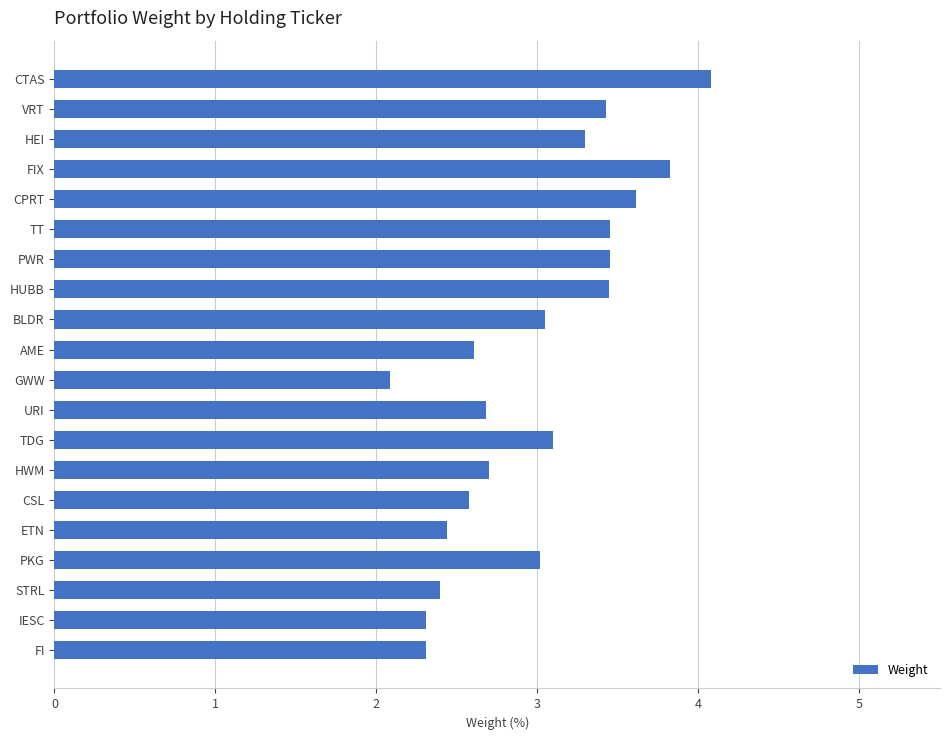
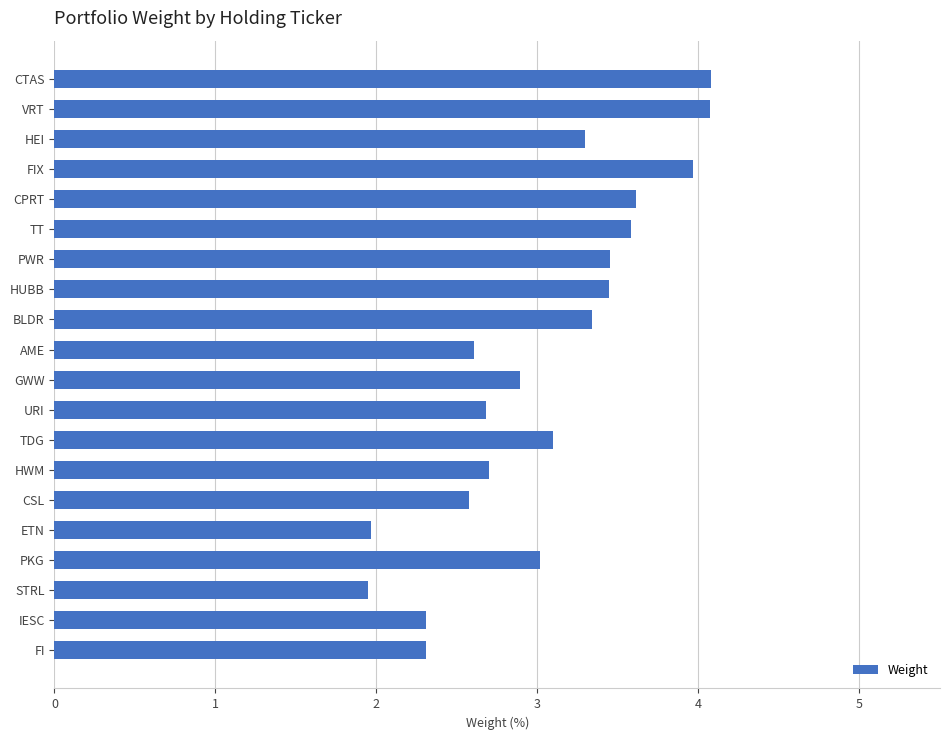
VRT: 3.43 -> 4.07
FIX: 3.82 -> 3.97
TT: 3.45 -> 3.58
BLDR: 3.05 -> 3.34
GWW: 2.08 -> 2.89
ETN: 2.44 -> 1.97
STRL: 2.40 -> 1.95
